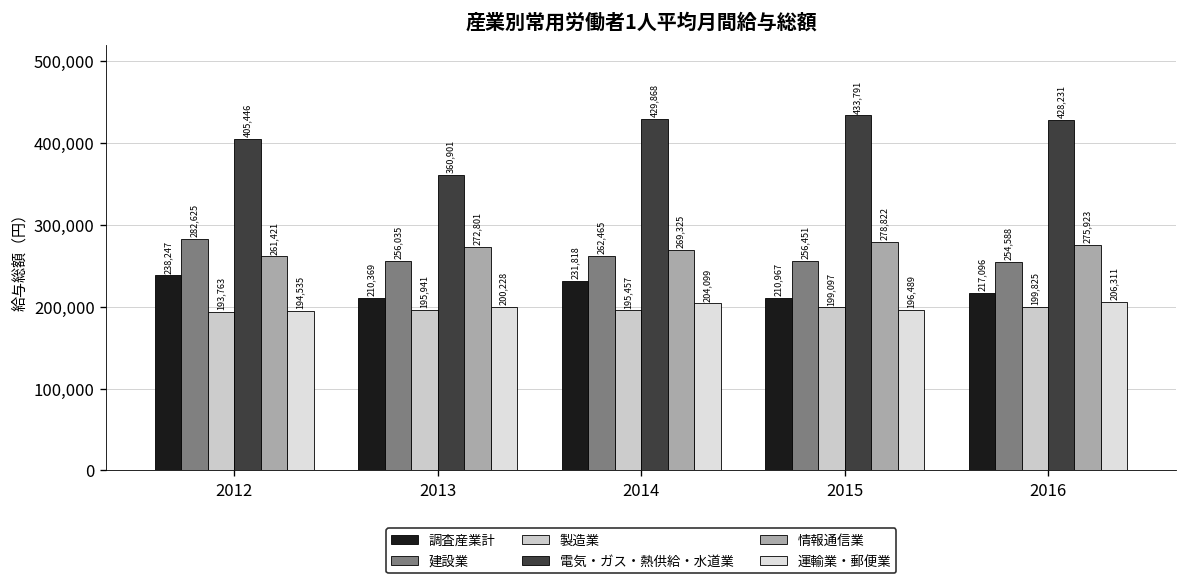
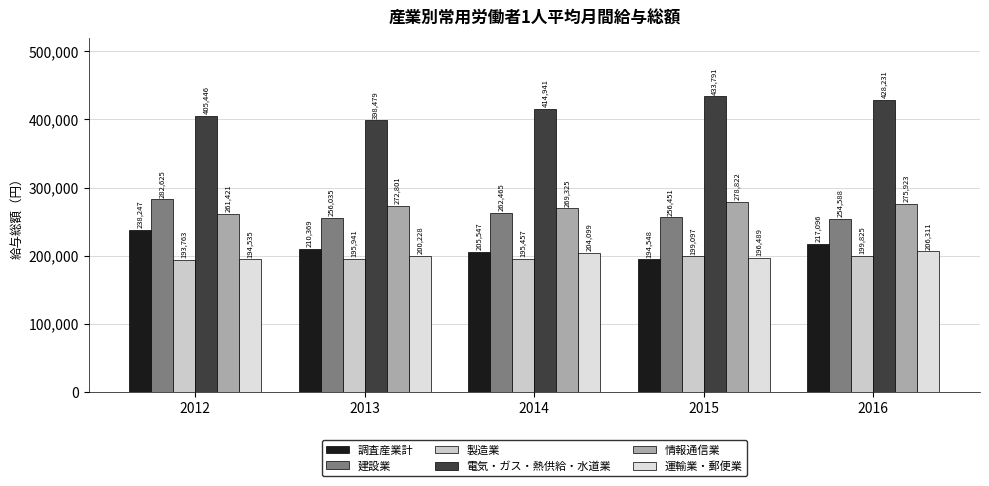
電気・ガス・熱供給・水道業, 2013: 360,901 -> 398,479
調査産業計, 2014: 231,818 -> 205,547
電気・ガス・熱供給・水道業, 2014: 429,868 -> 414,941
調査産業計, 2015: 210,967 -> 194,548
